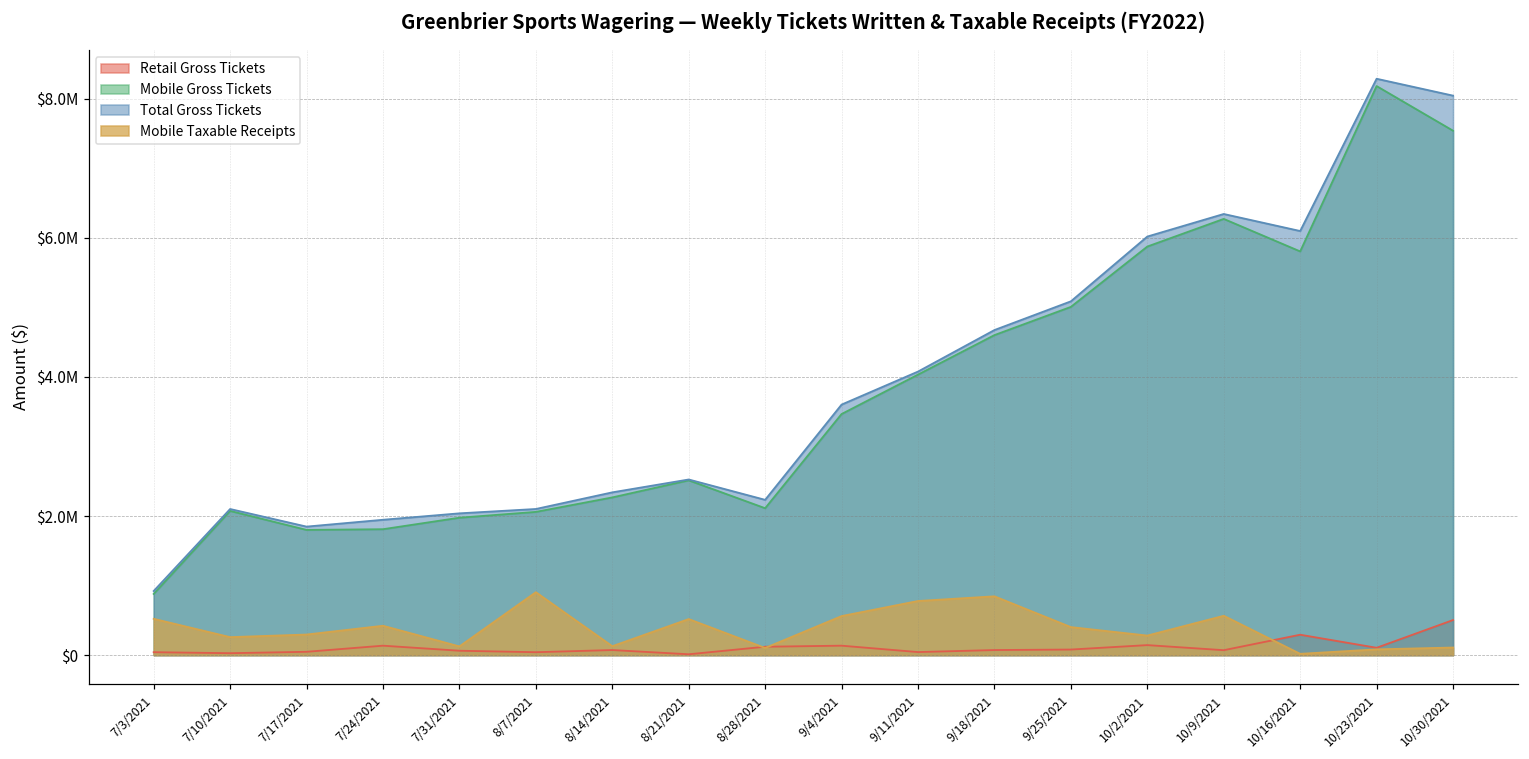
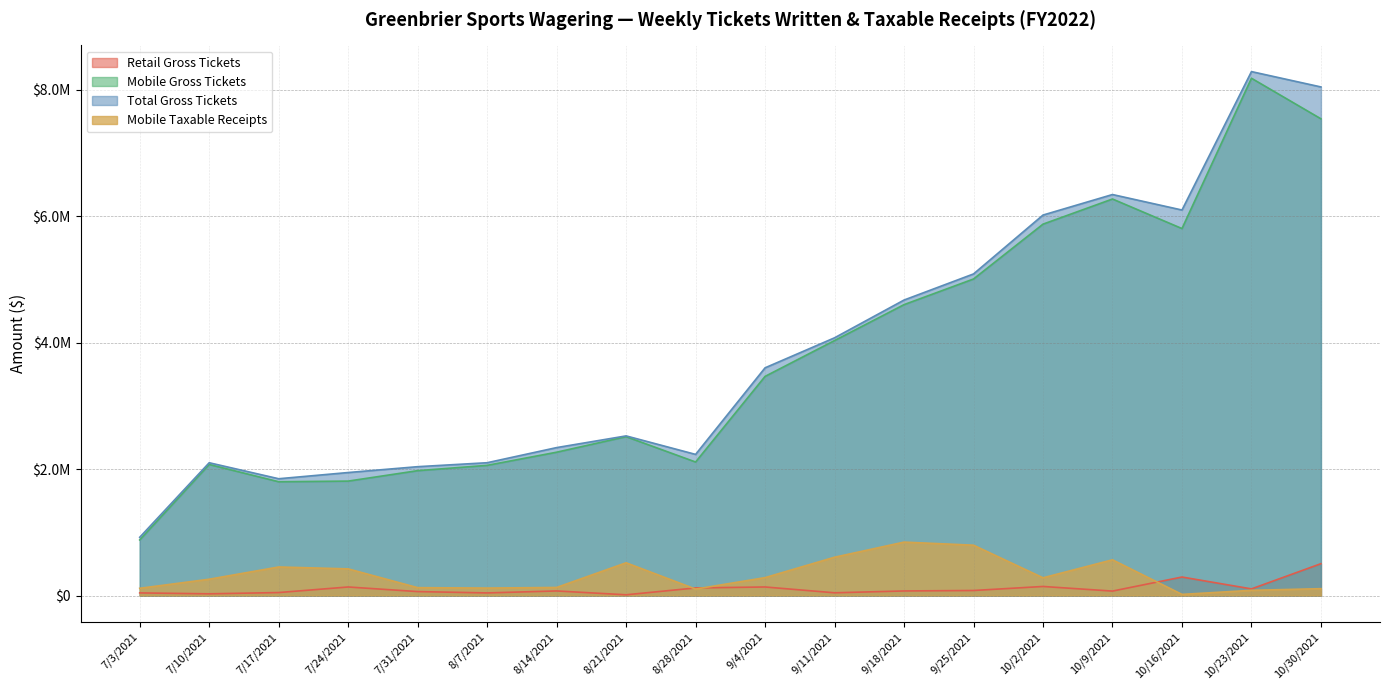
Mobile Taxable Receipts, 7/3/2021: $500000 -> $100000
Mobile Taxable Receipts, 7/17/2021: $300000 -> $500000
Mobile Taxable Receipts, 8/7/2021: $900000 -> $100000
Mobile Taxable Receipts, 9/4/2021: $600000 -> $300000
Mobile Taxable Receipts, 9/11/2021: $800000 -> $600000
Mobile Taxable Receipts, 9/25/2021: $400000 -> $800000
